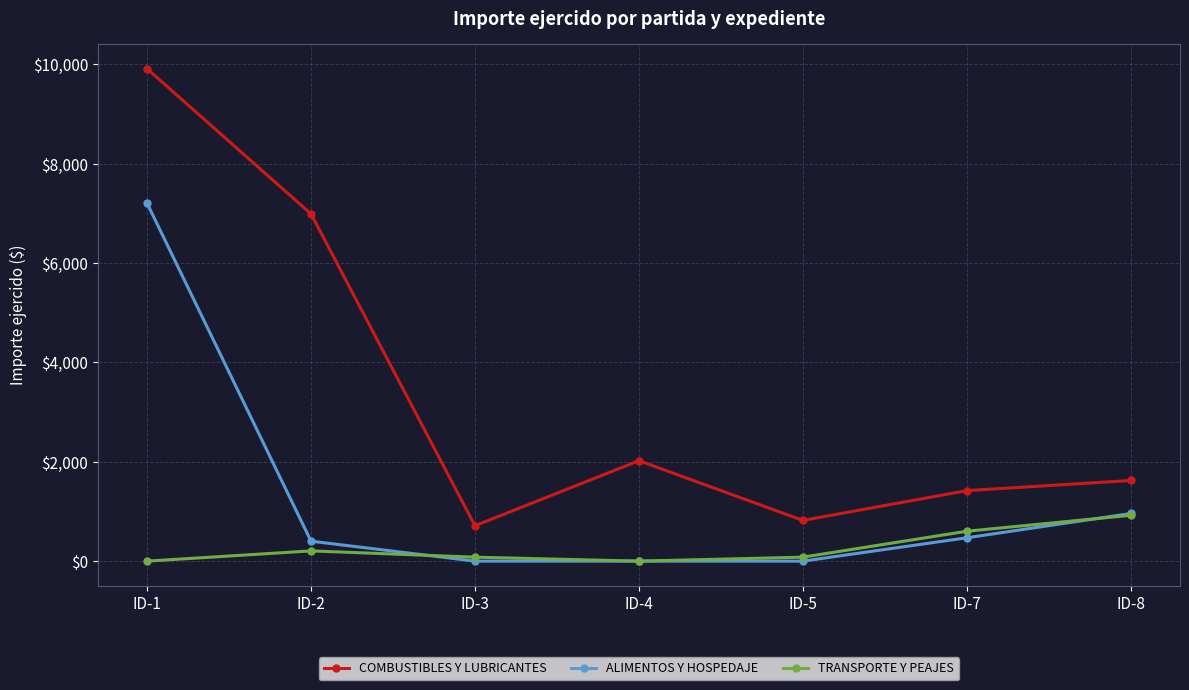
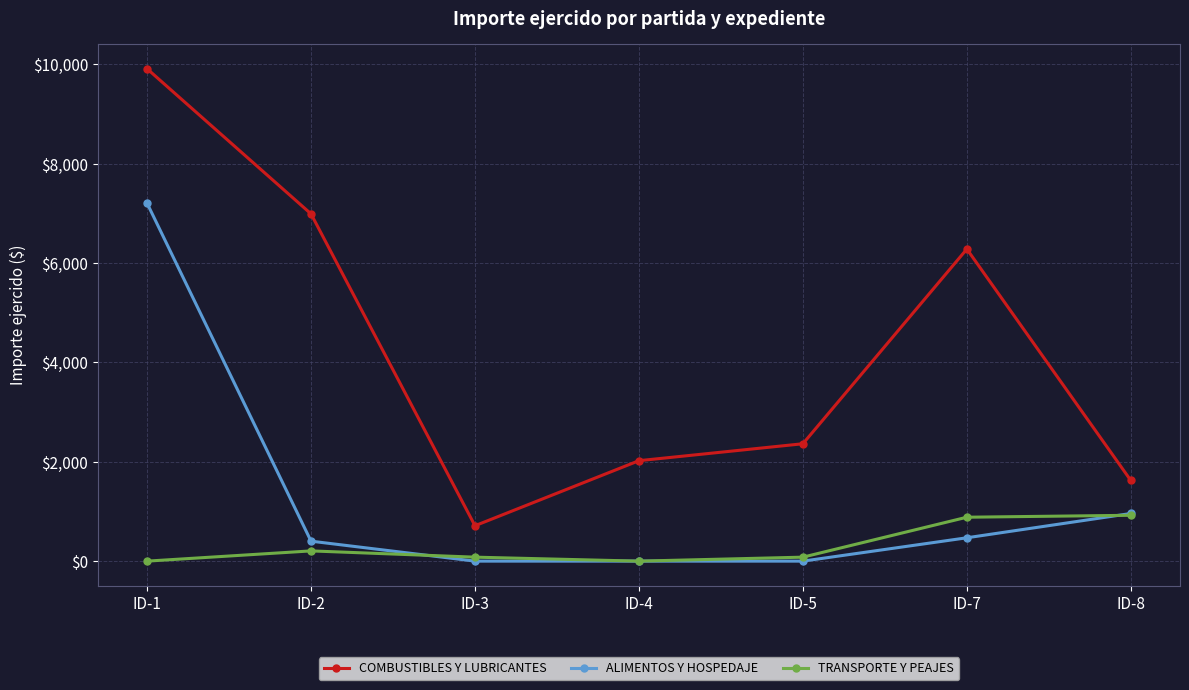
COMBUSTIBLES Y LUBRICANTES, ID-5: $800 -> $2,400
COMBUSTIBLES Y LUBRICANTES, ID-7: $1,400 -> $6,300
TRANSPORTE Y PEAJES, ID-7: $600 -> $900
